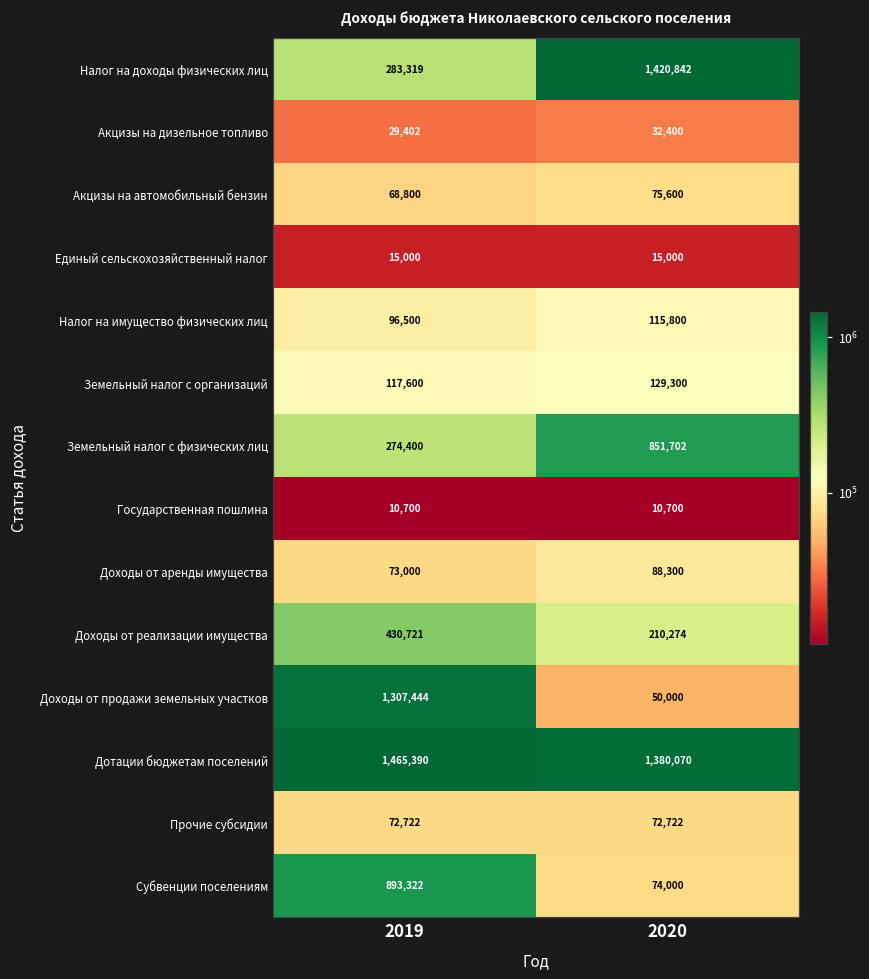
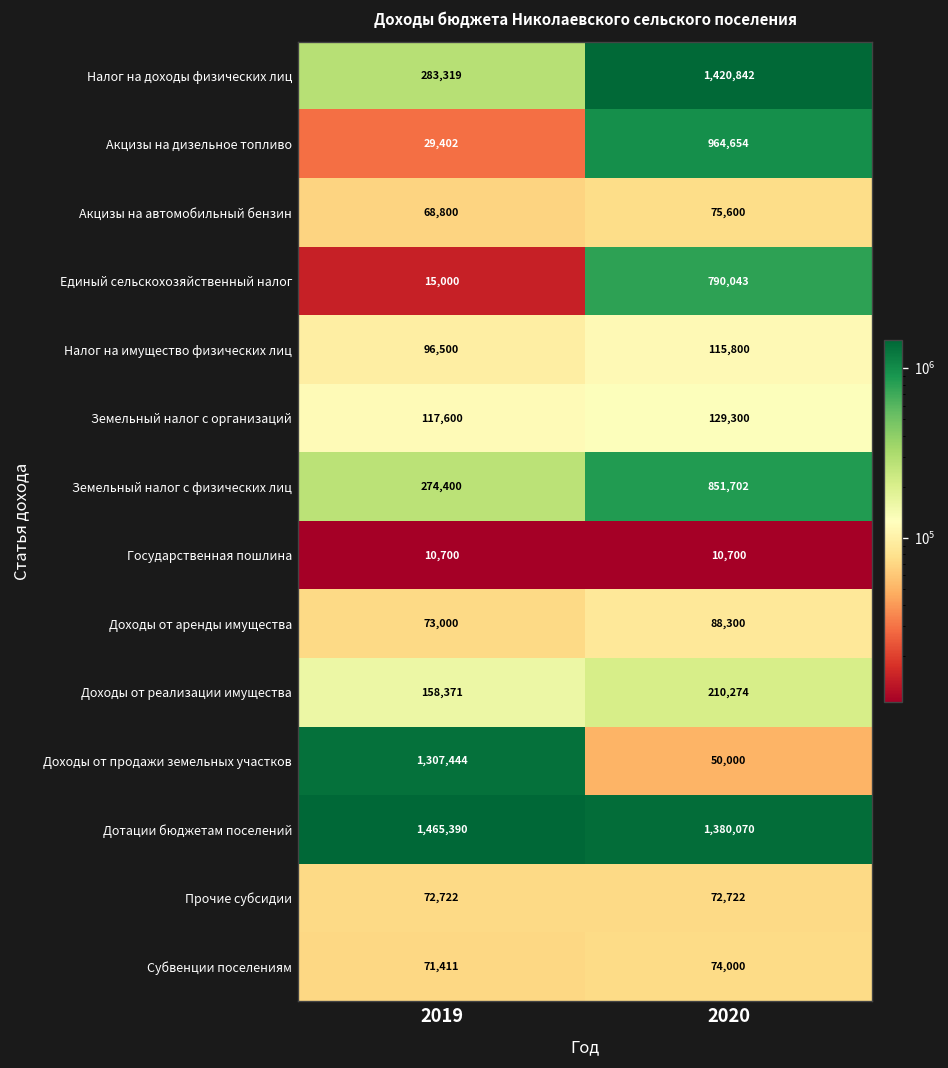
Акцизы на дизельное топливо, 2020: 32,400 -> 964,654
Единый сельскохозяйственный налог, 2020: 15,000 -> 790,043
Доходы от реализации имущества, 2019: 430,721 -> 158,371
Субвенции поселениям, 2019: 893,322 -> 71,411
